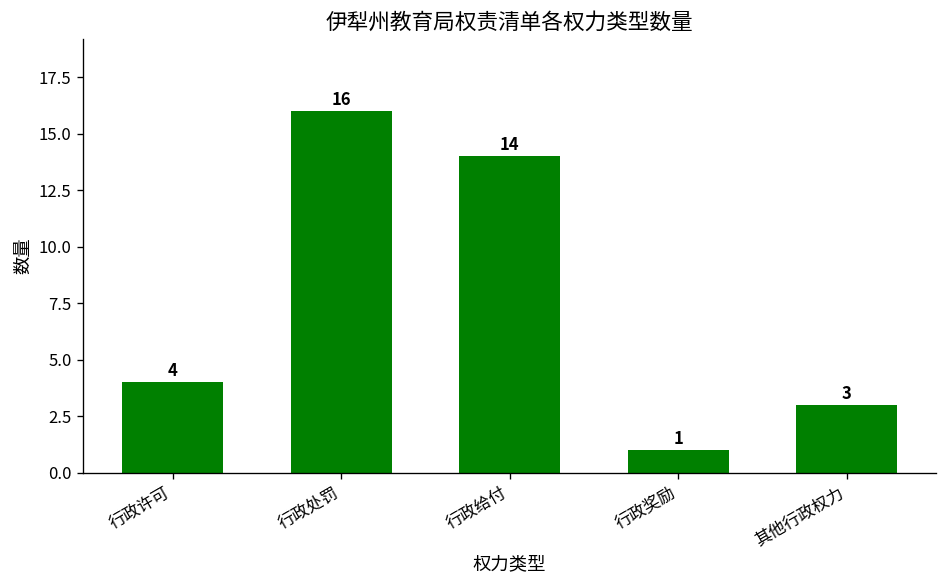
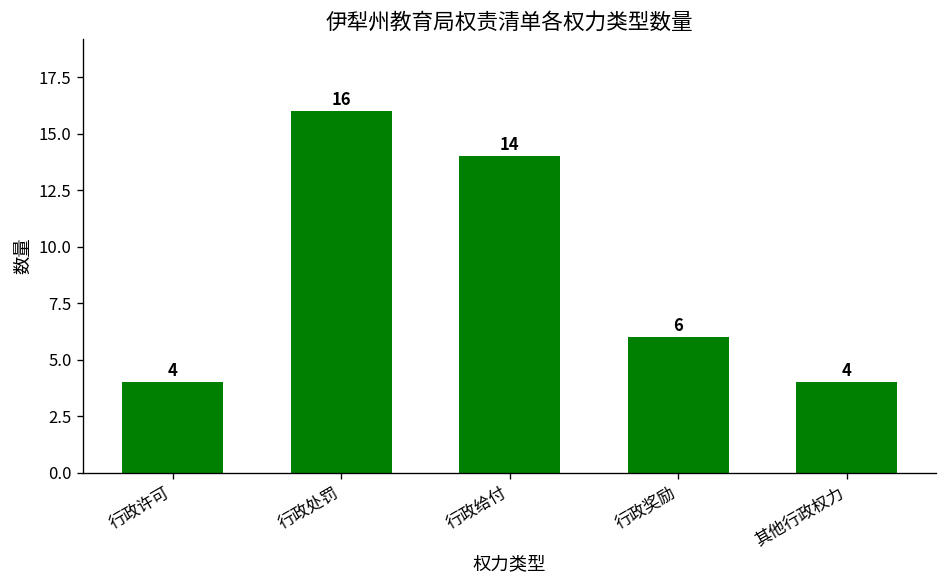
行政奖励: 1 -> 6
其他行政权力: 3 -> 4
